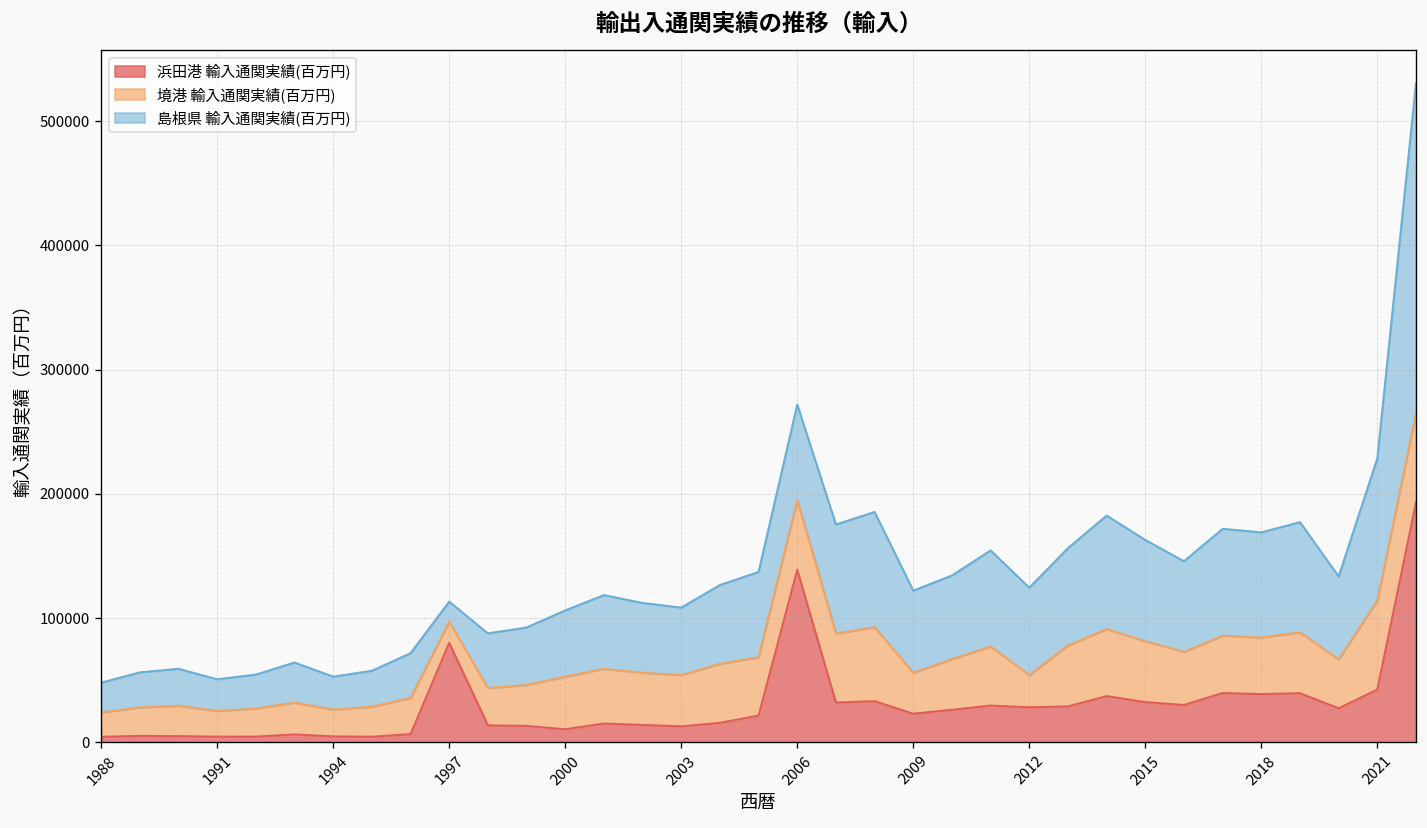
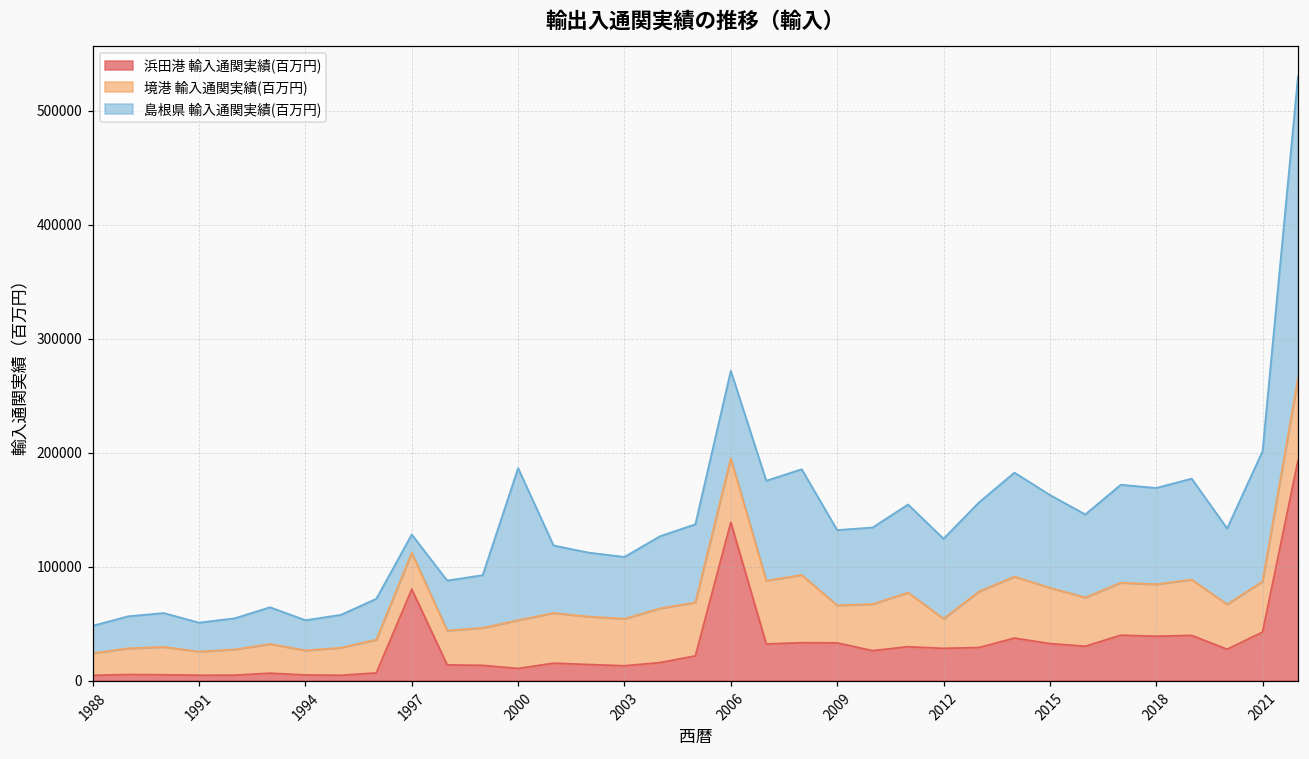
境港 輸入通関実績(百万円), 1997: 17000 -> 32000
島根県 輸入通関実績(百万円), 2000: 53000 -> 133000
浜田港 輸入通関実績(百万円), 2009: 23000 -> 33000
境港 輸入通関実績(百万円), 2021: 72000 -> 44000
